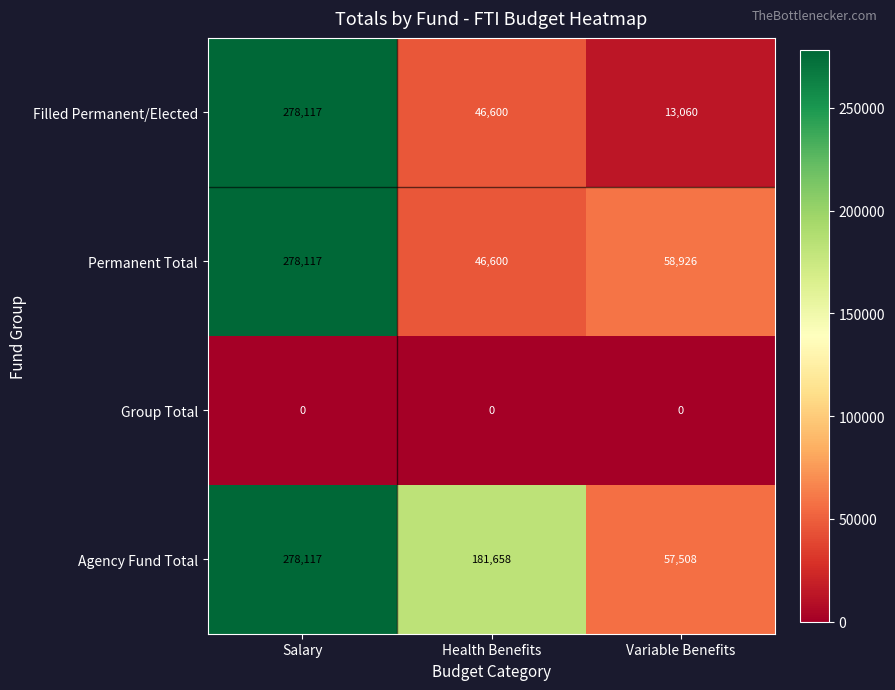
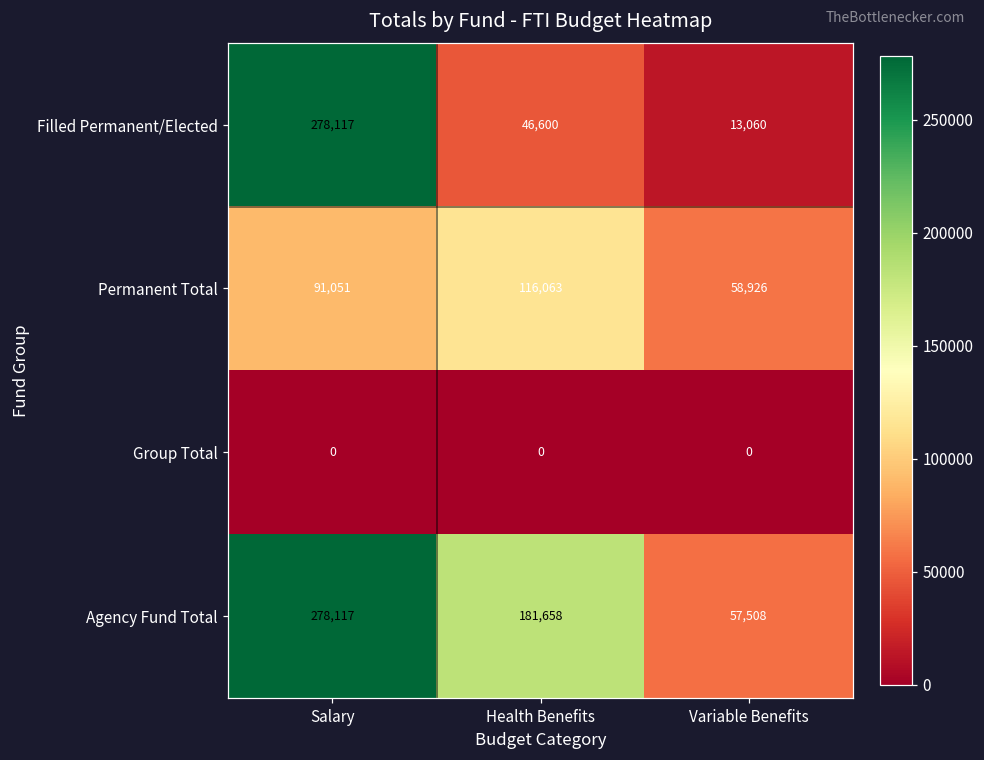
Permanent Total, Salary: 278,117 -> 91,051
Permanent Total, Health Benefits: 46,600 -> 116,063
